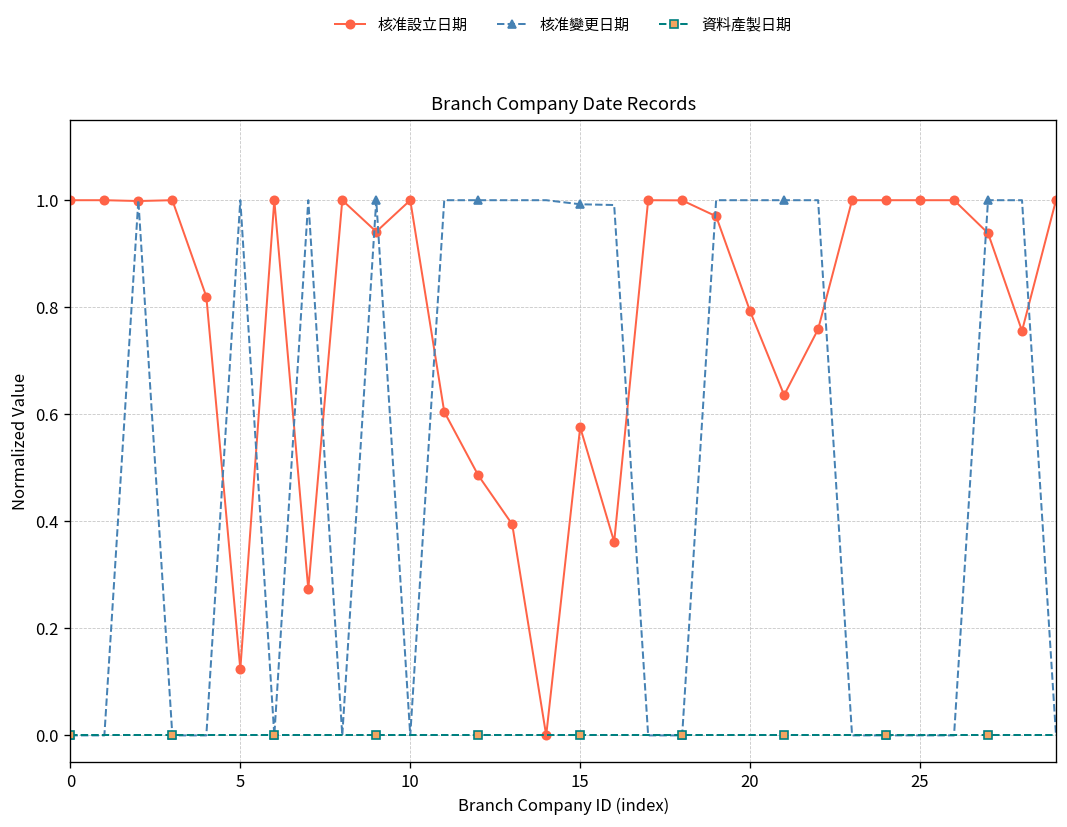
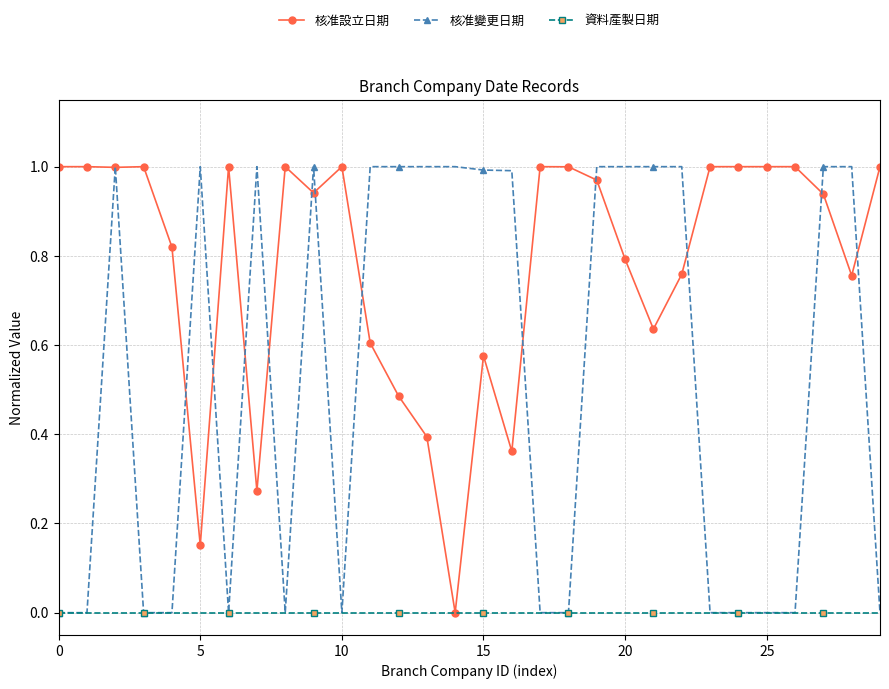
核准設立日期, 5: 0.12 -> 0.15
